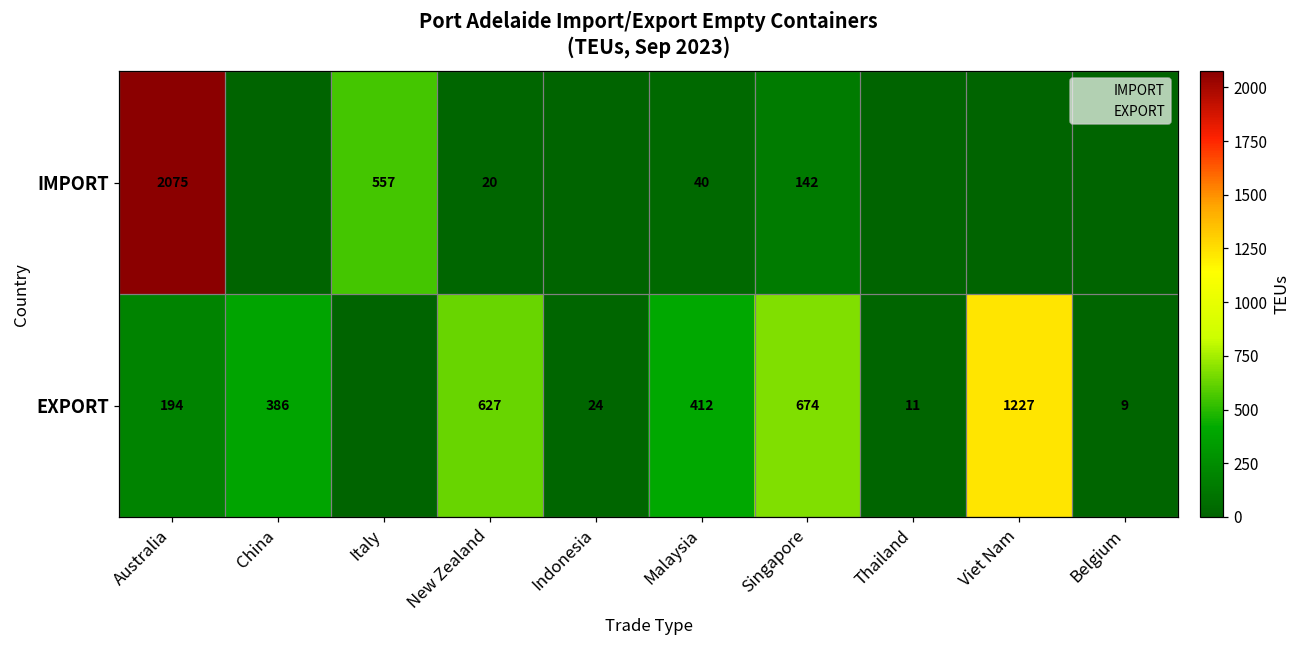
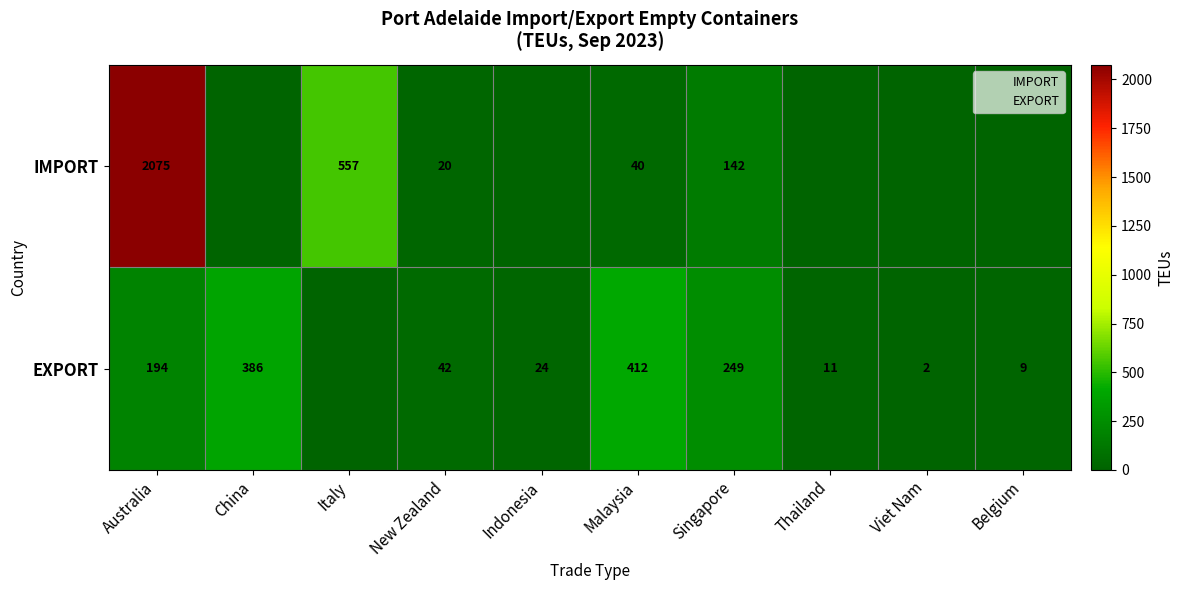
EXPORT, New Zealand: 627 -> 42
EXPORT, Singapore: 674 -> 249
EXPORT, Viet Nam: 1227 -> 2
